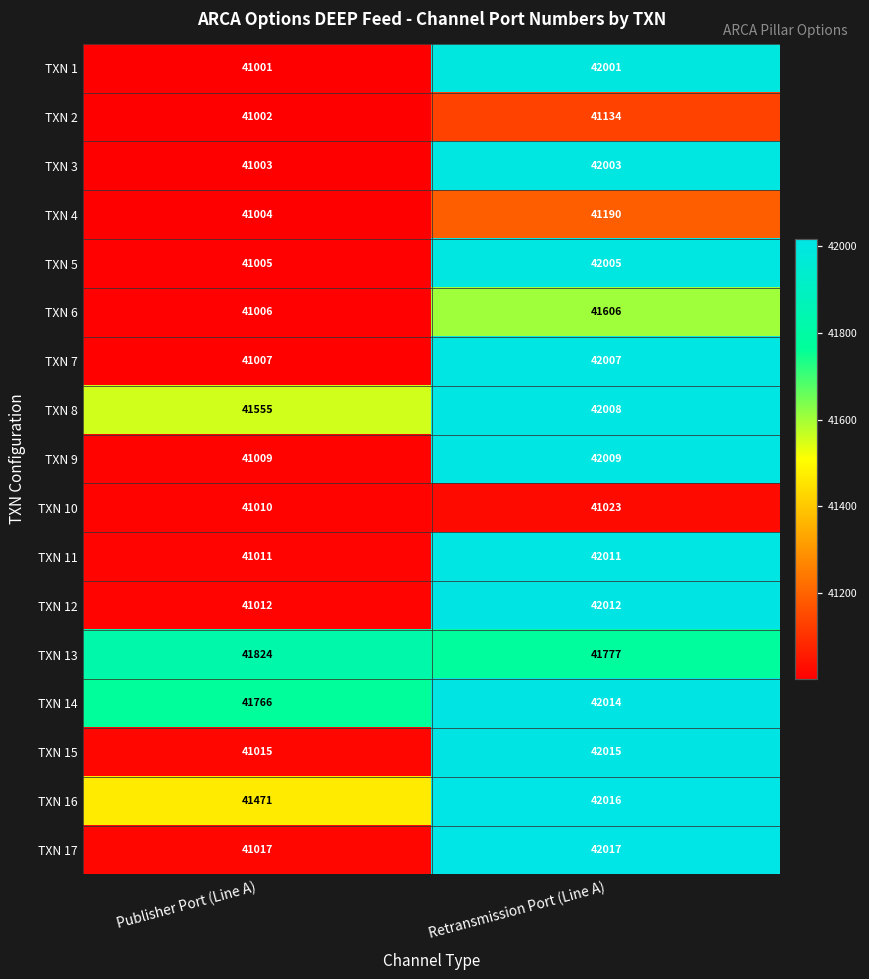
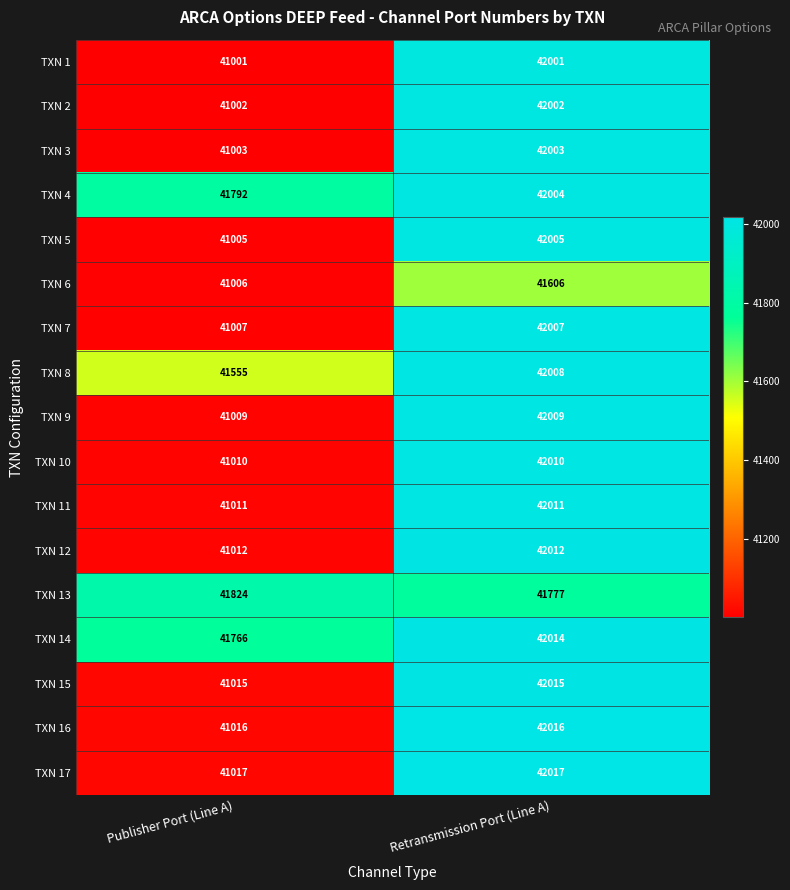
TXN 2, Retransmission Port (Line A): 41134 -> 42002
TXN 4, Publisher Port (Line A): 41004 -> 41792
TXN 4, Retransmission Port (Line A): 41190 -> 42004
TXN 10, Retransmission Port (Line A): 41023 -> 42010
TXN 16, Publisher Port (Line A): 41471 -> 41016
